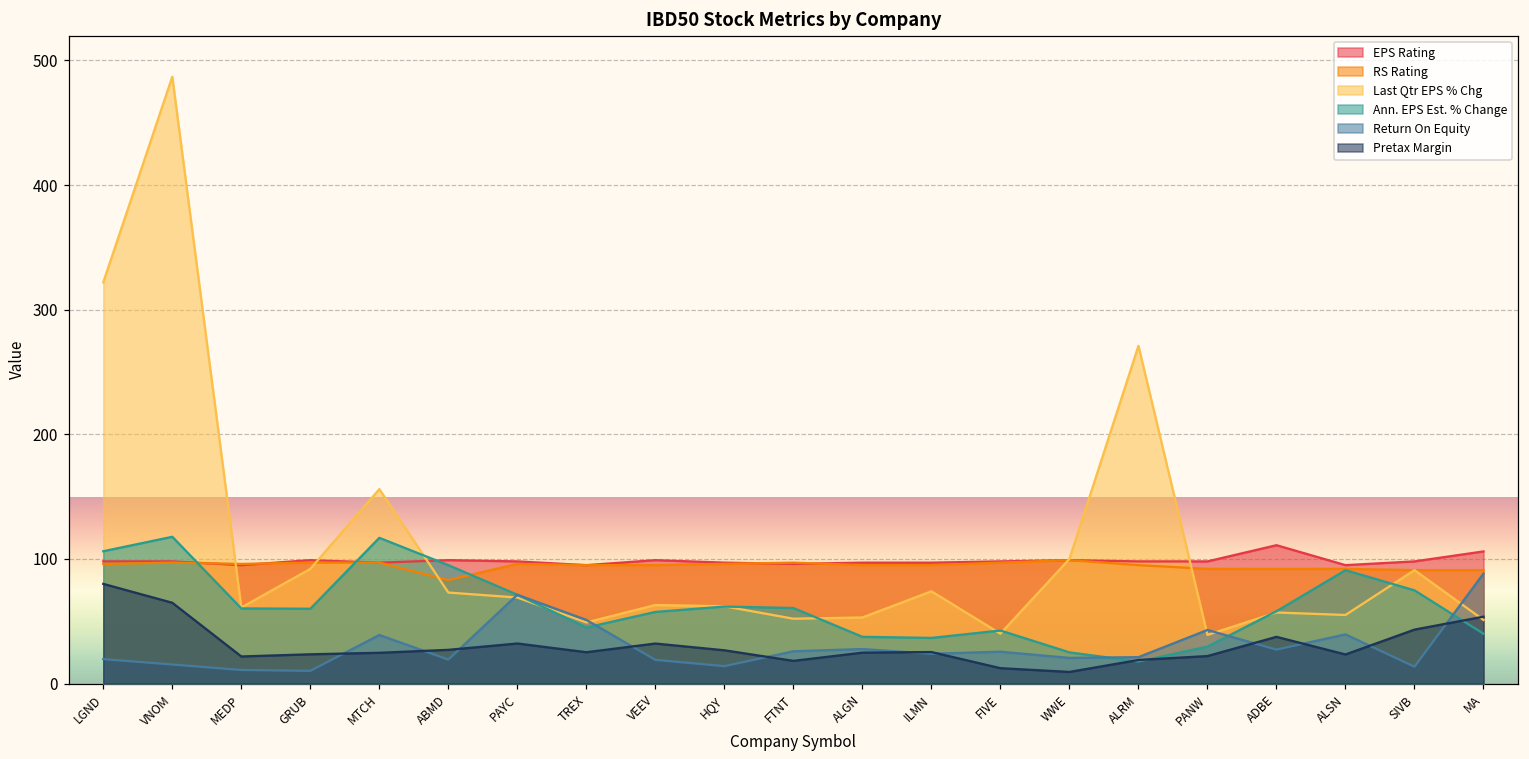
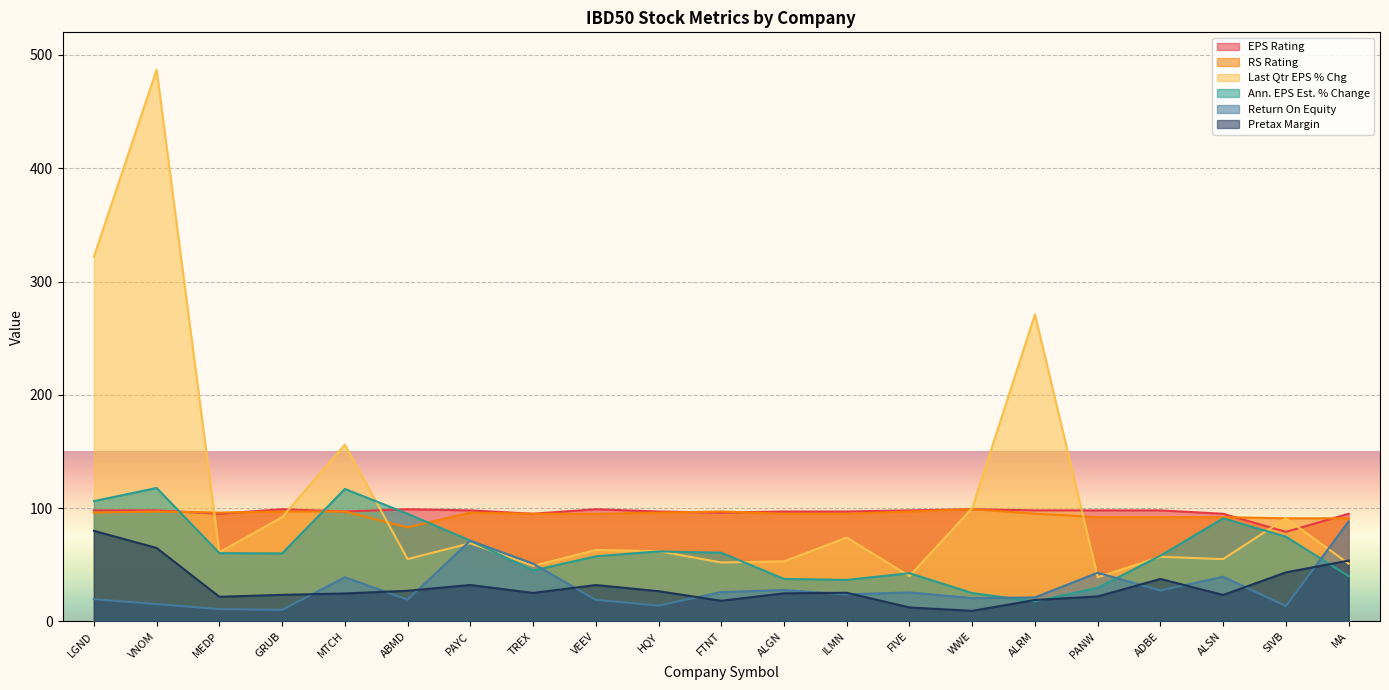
Last Qtr EPS % Chg, ABMD: 73 -> 55
EPS Rating, ADBE: 111 -> 98
EPS Rating, SIVB: 98 -> 79
EPS Rating, MA: 106 -> 95
